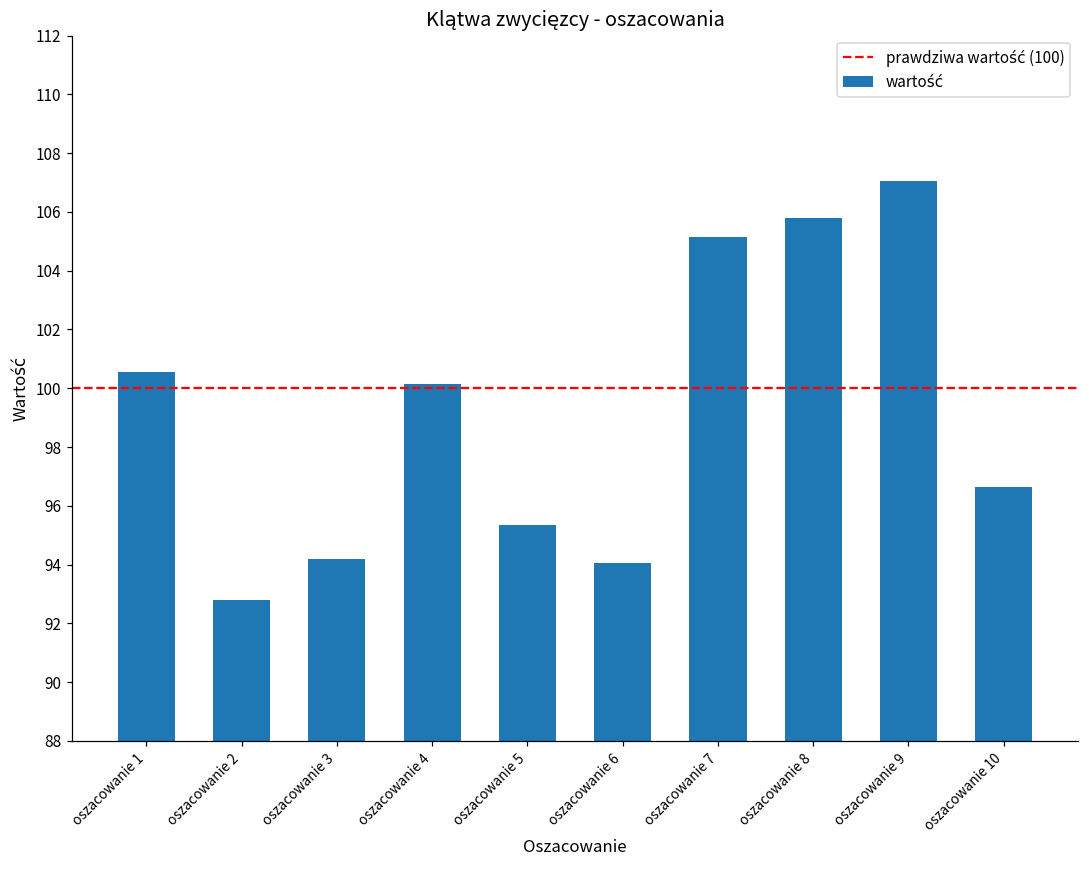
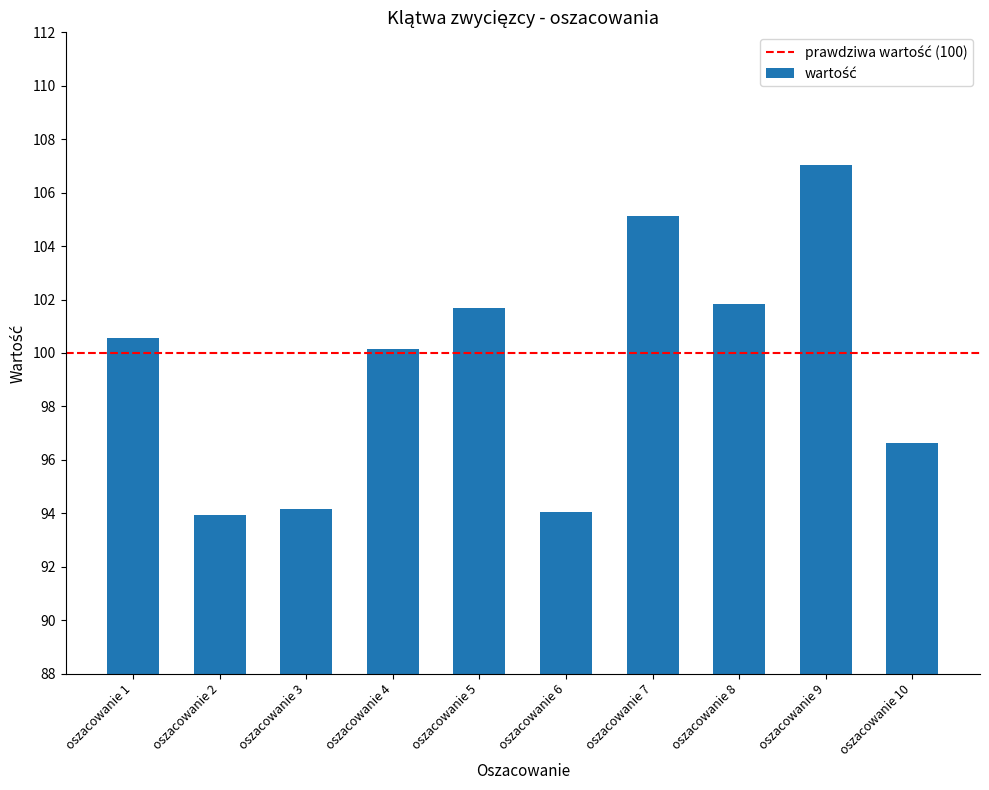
oszacowanie 2: 92.8 -> 93.9
oszacowanie 5: 95.3 -> 101.7
oszacowanie 8: 105.8 -> 101.8
